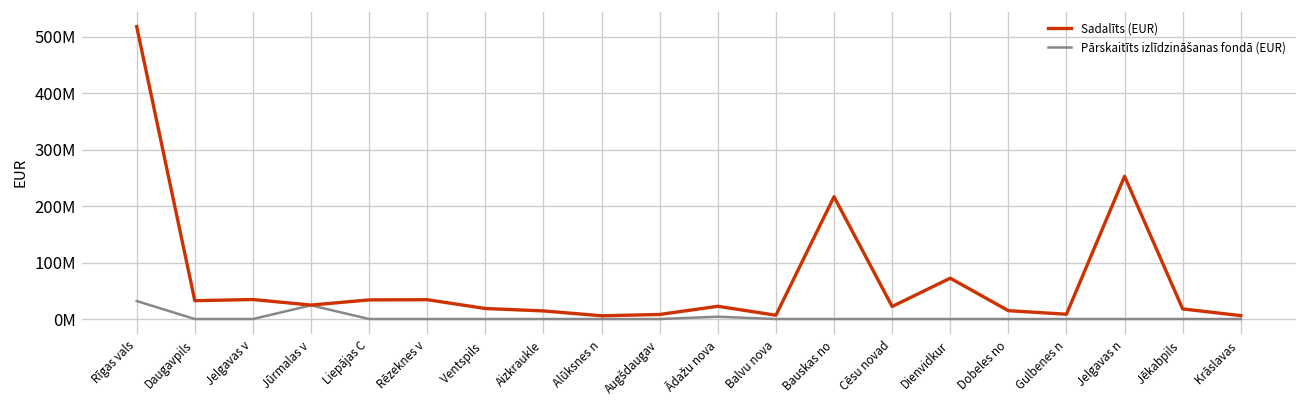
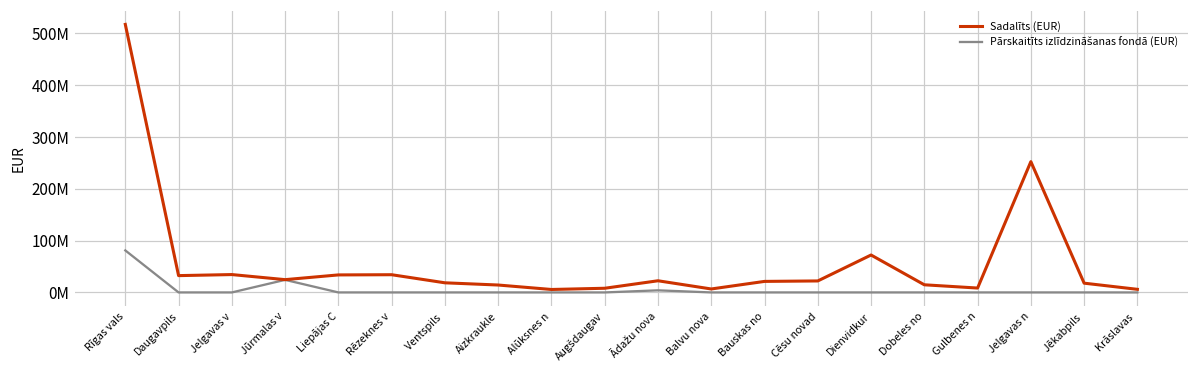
Pārskaitīts izlīdzināšanas fondā (EUR), Rīgas vals: 30000000 -> 80000000
Sadalīts (EUR), Bauskas no: 220000000 -> 20000000
